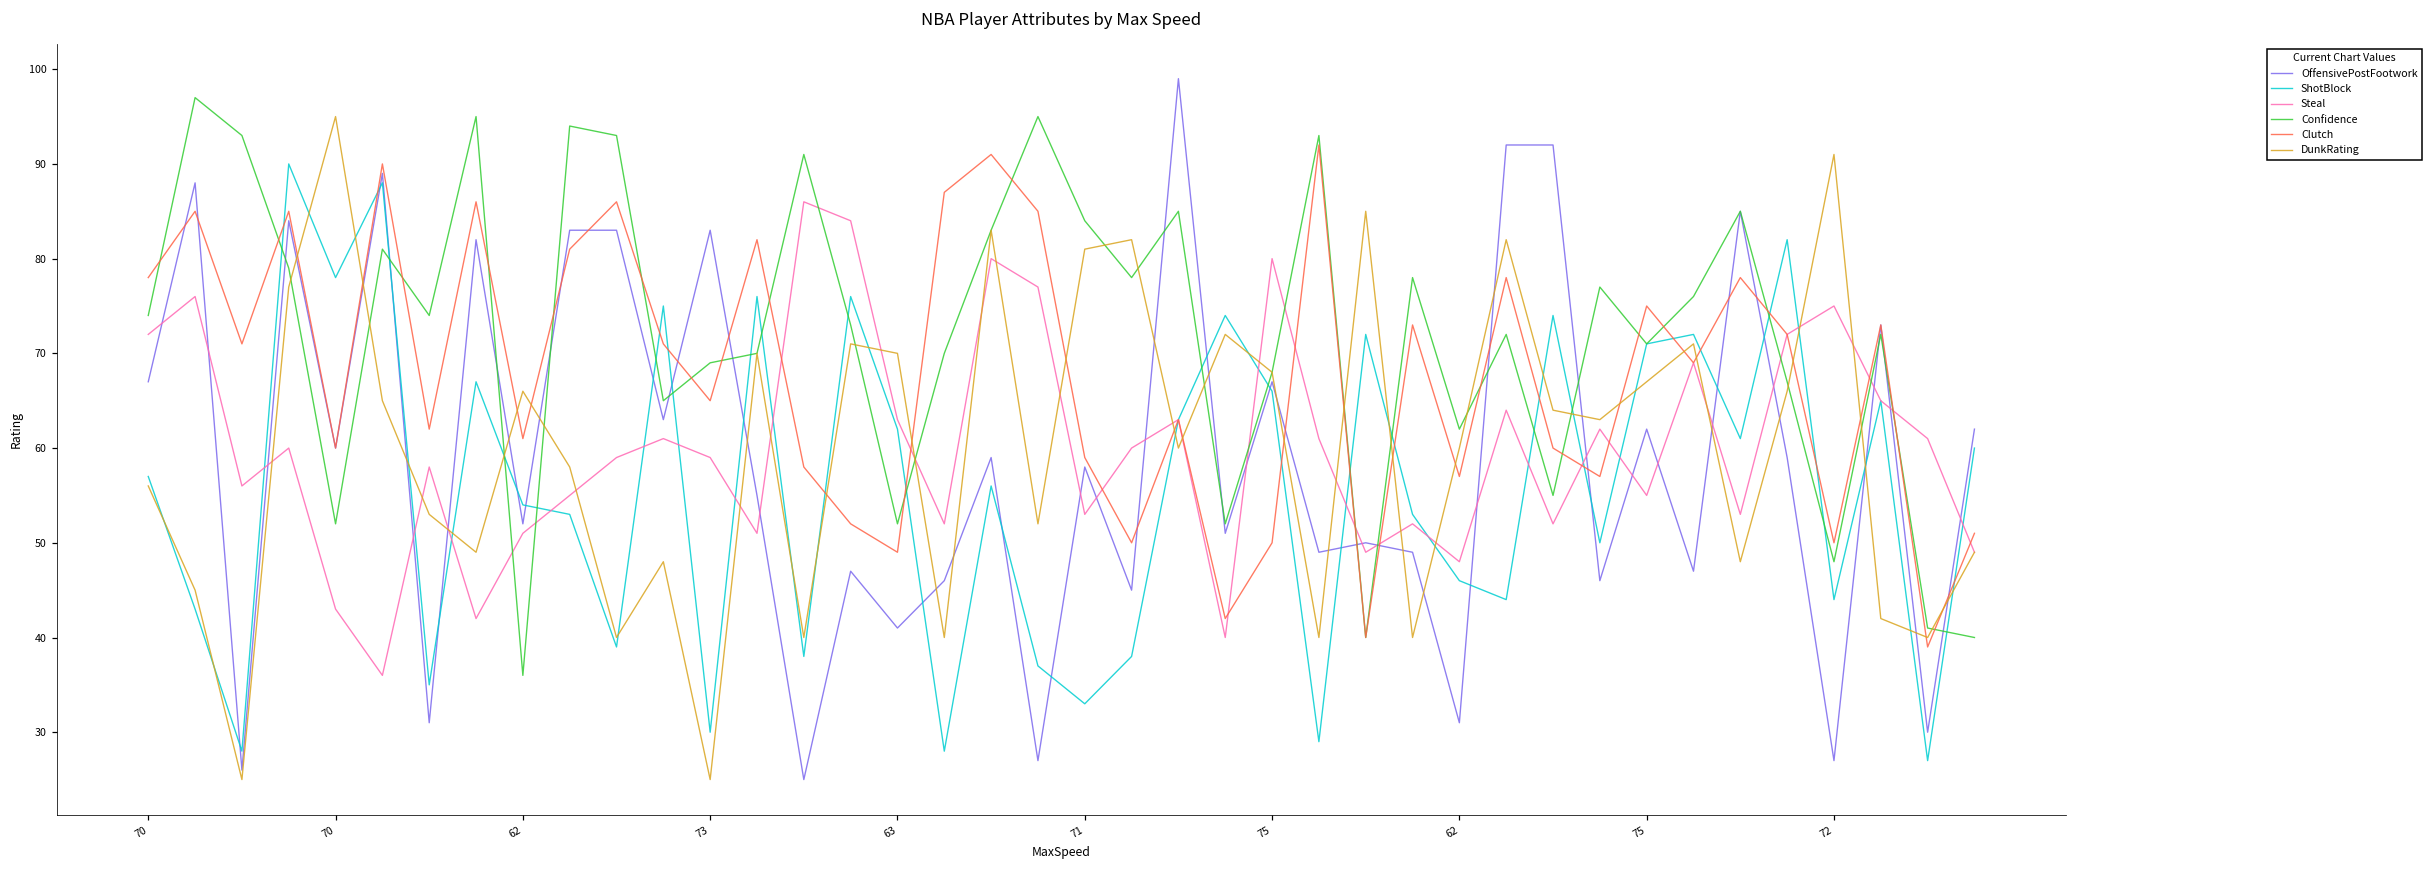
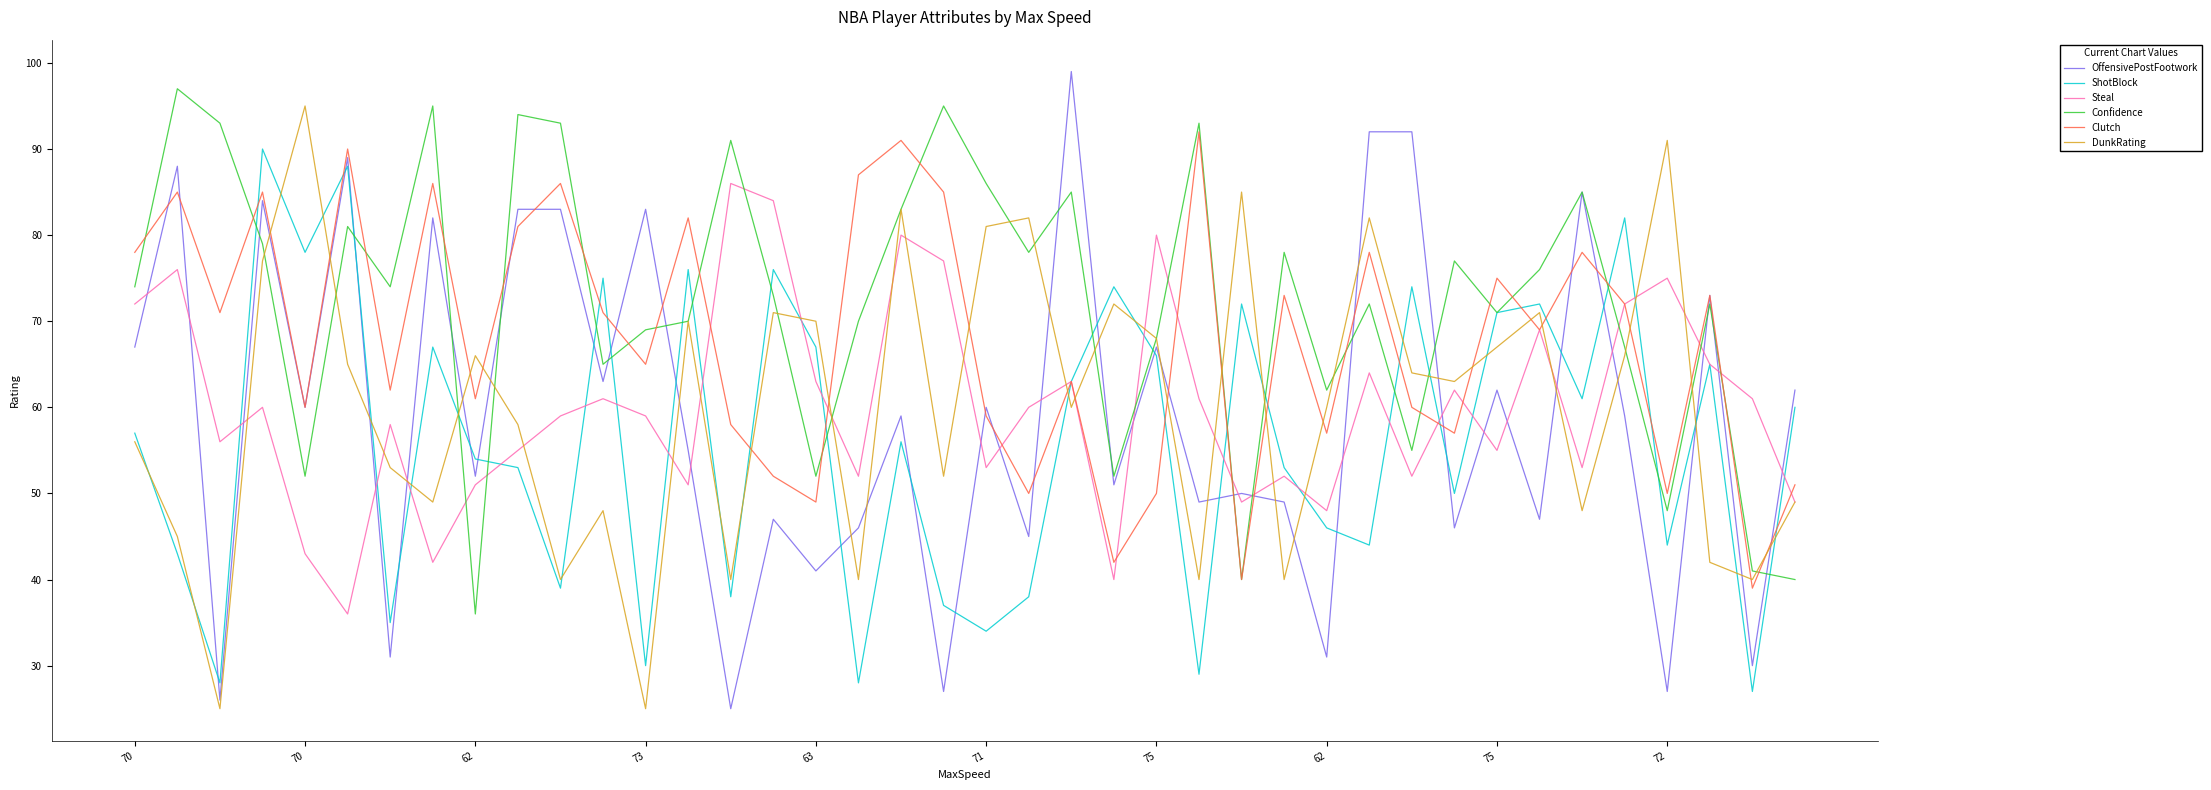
ShotBlock, 63: 62 -> 67
OffensivePostFootwork, 71: 58 -> 60
ShotBlock, 71: 33 -> 34
Confidence, 71: 84 -> 86
